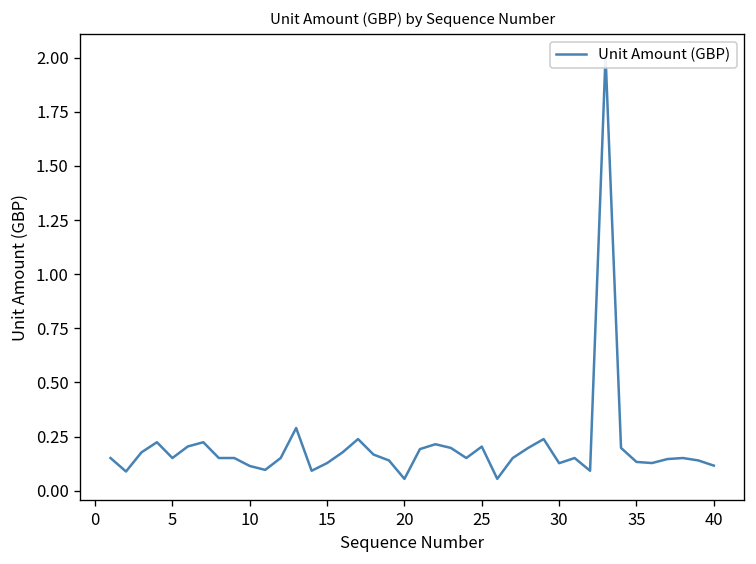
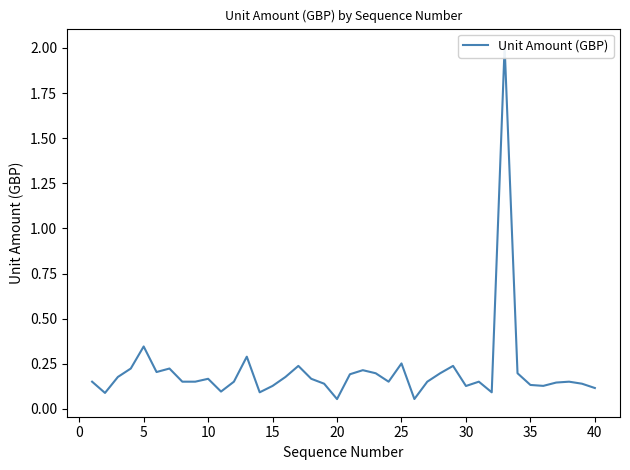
5: 0.15 -> 0.35
10: 0.11 -> 0.17
25: 0.20 -> 0.25
